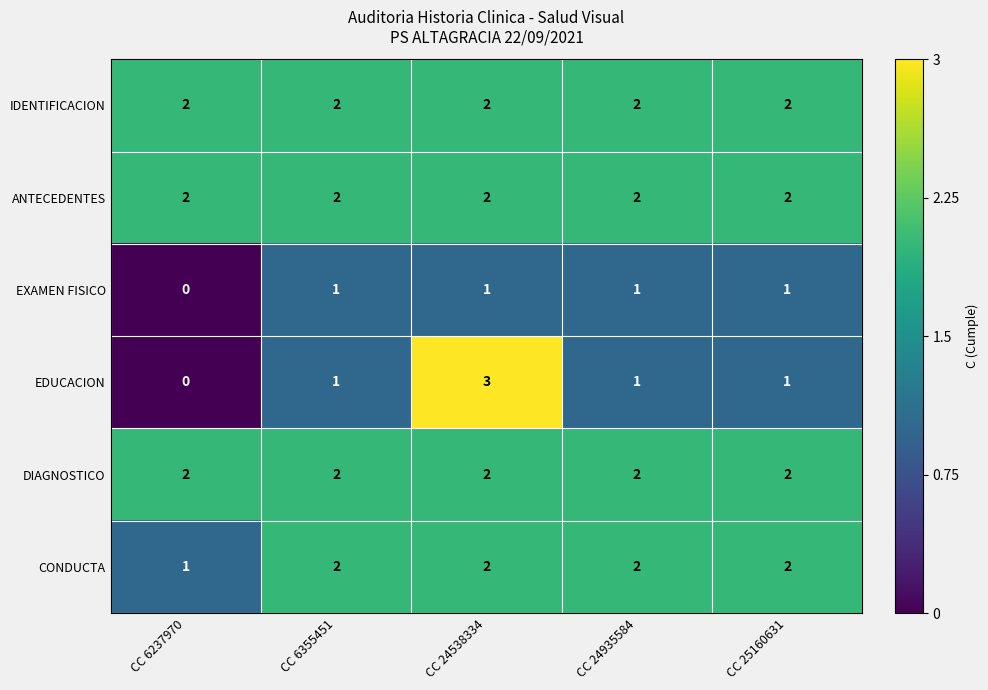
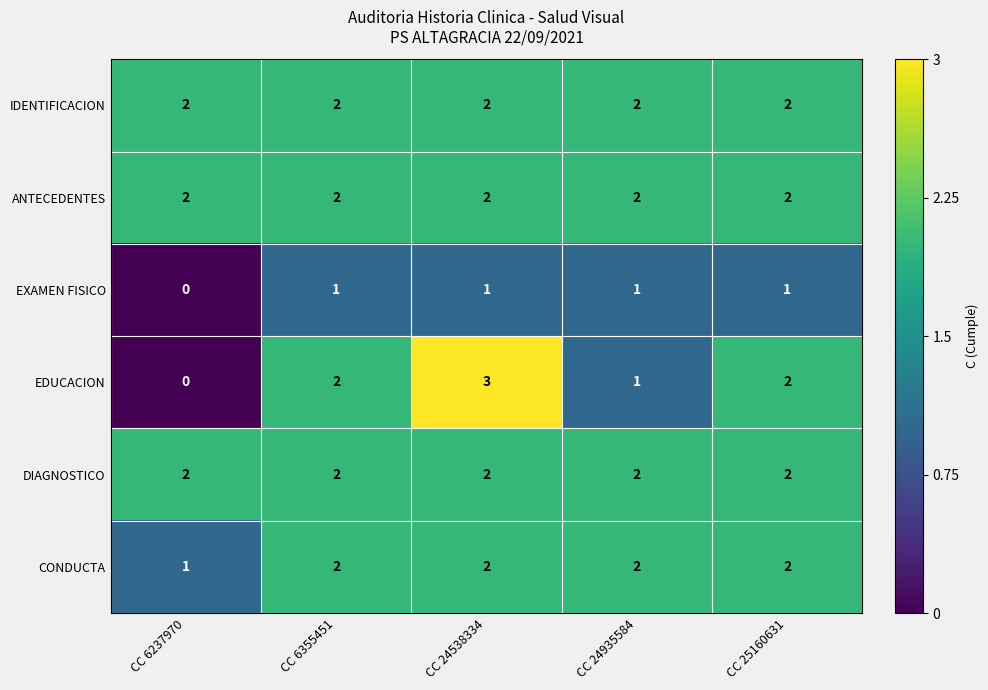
EDUCACION, CC 6355451: 1 -> 2
EDUCACION, CC 25160631: 1 -> 2
